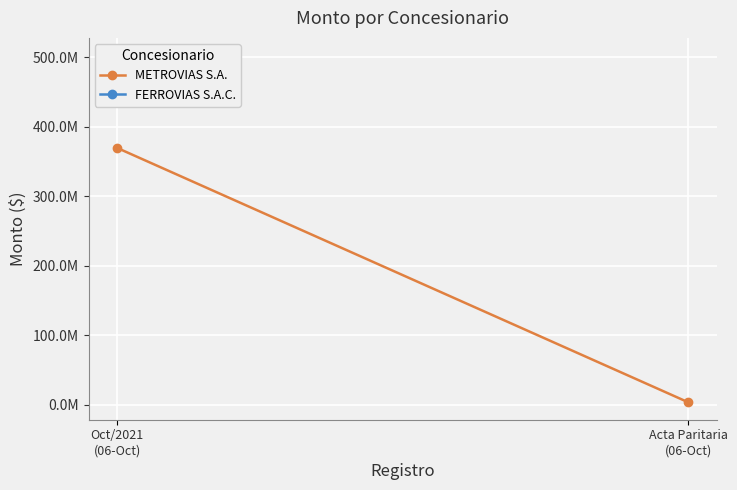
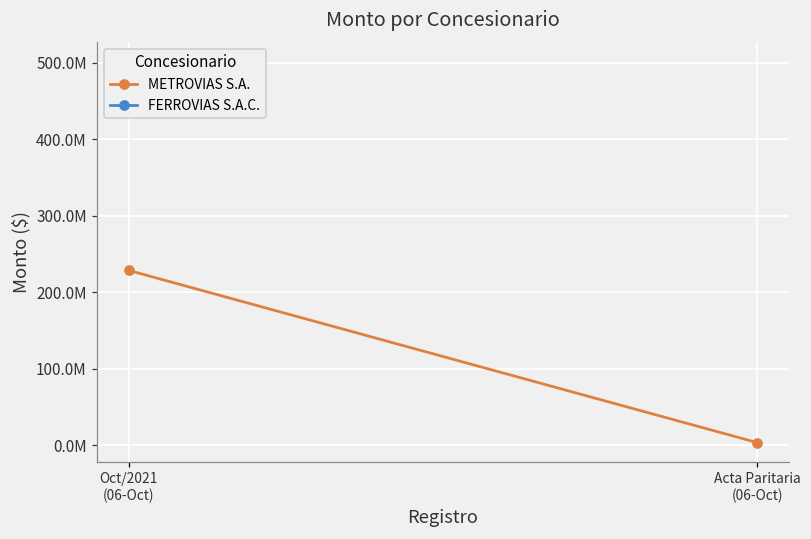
METROVIAS S.A., Oct/2021 (06-Oct): 370000000 -> 230000000
